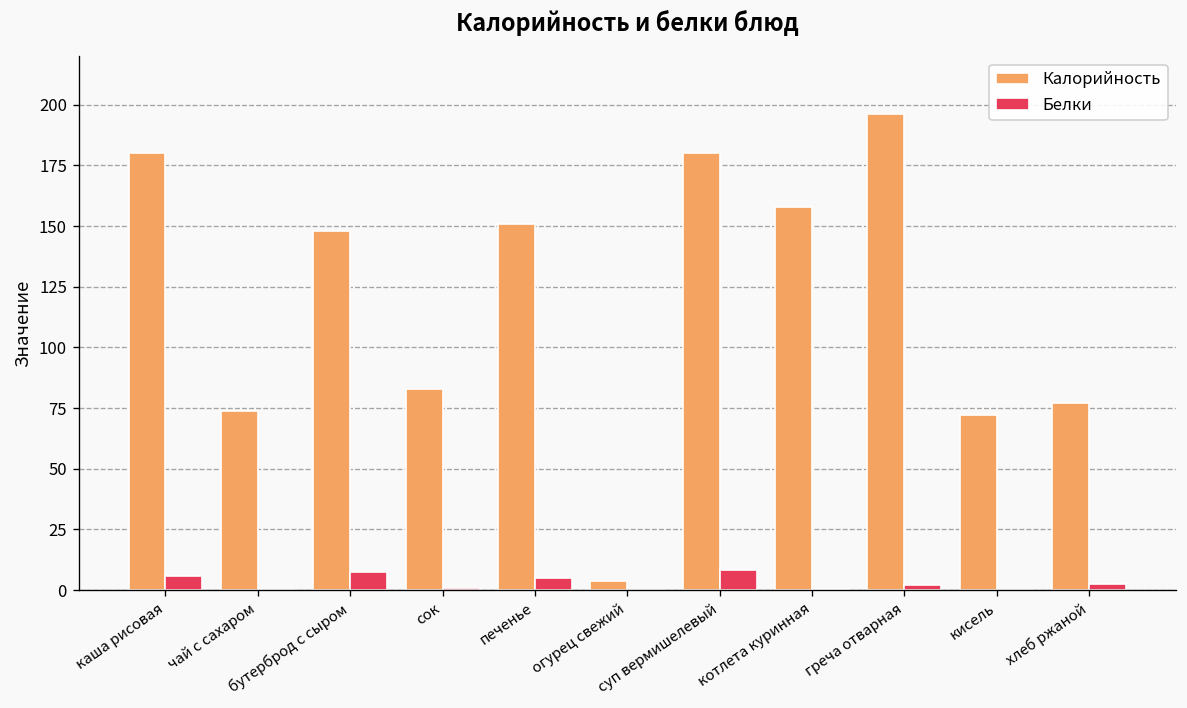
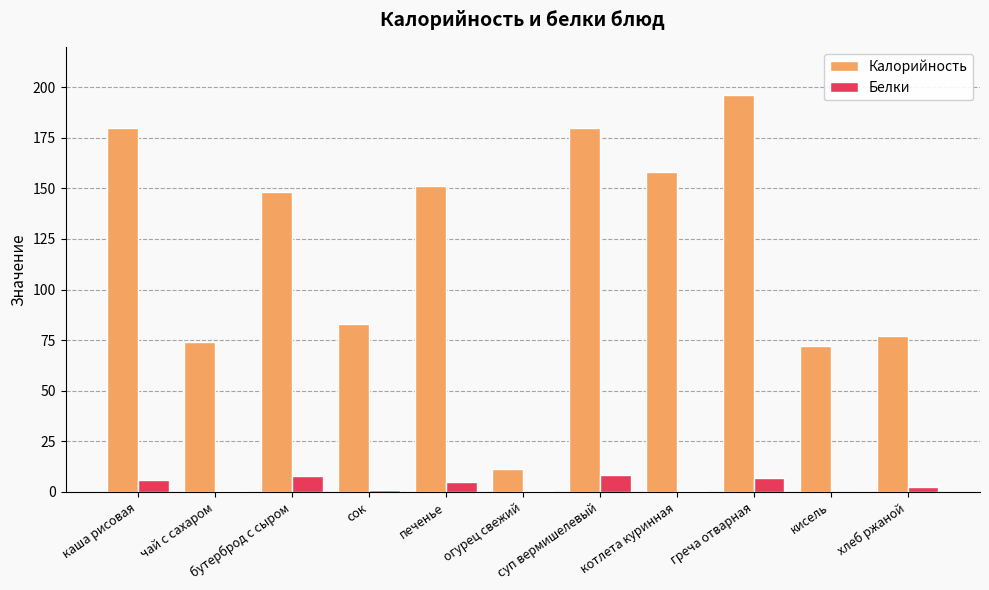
Калорийность, огурец свежий: 4 -> 11
Белки, греча отварная: 2 -> 7
